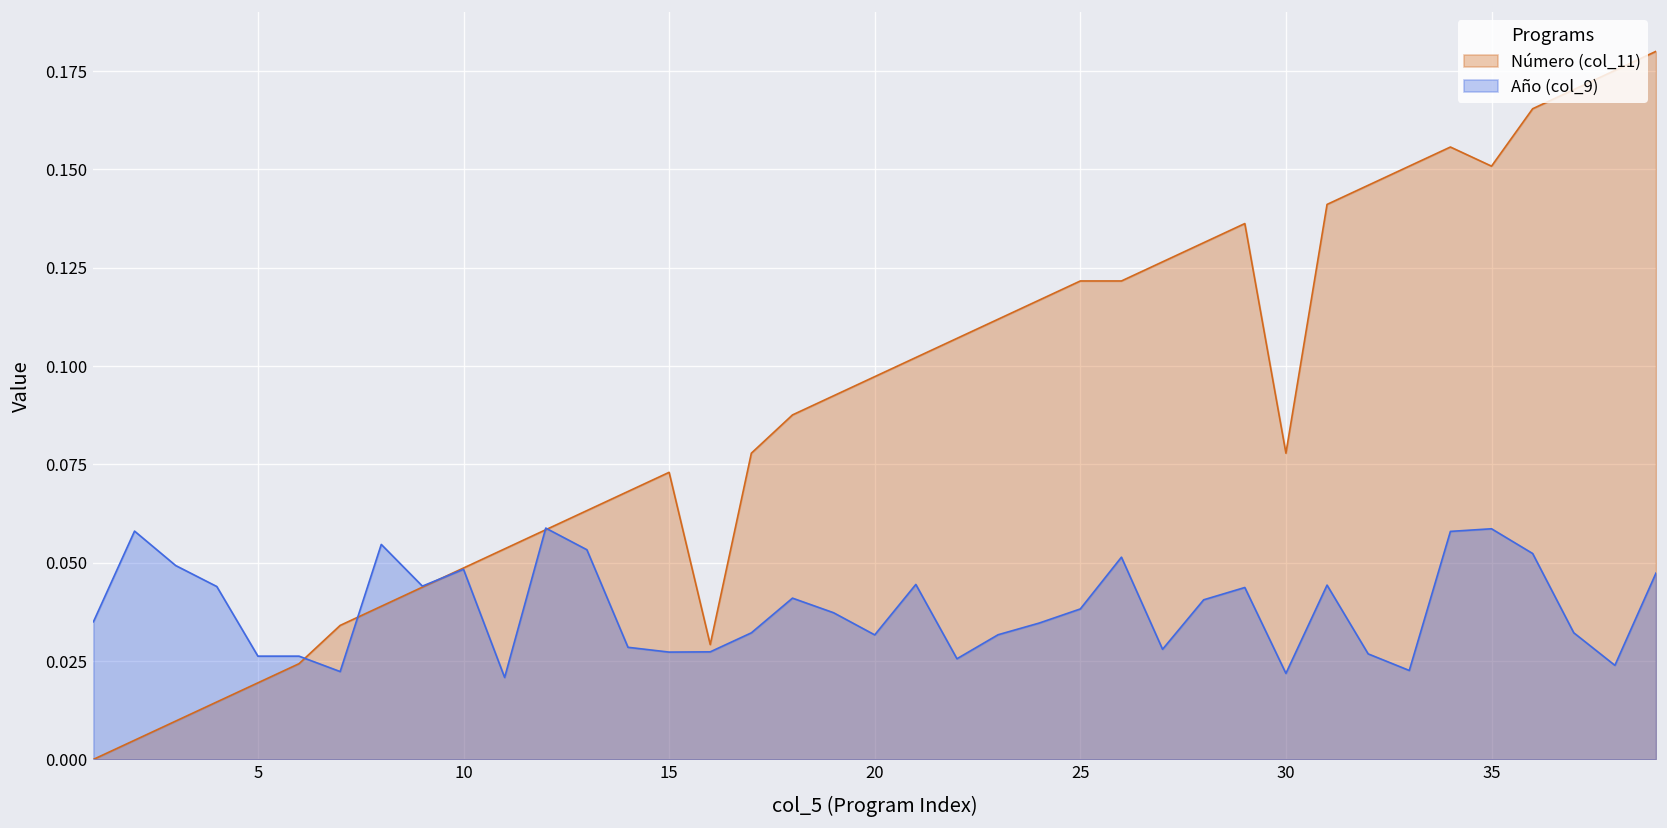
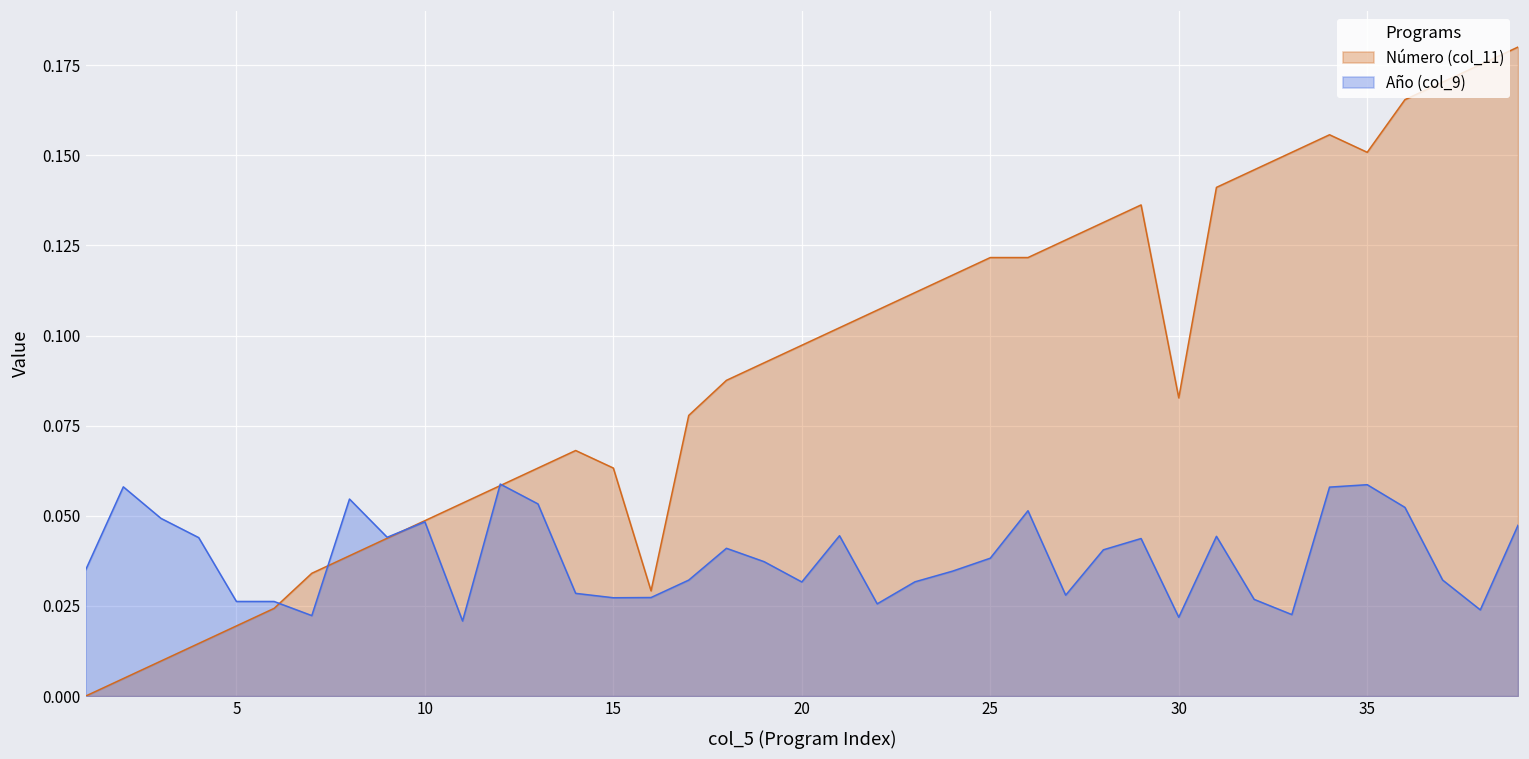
Número (col_11), 15: 0.073 -> 0.063
Número (col_11), 30: 0.078 -> 0.083
